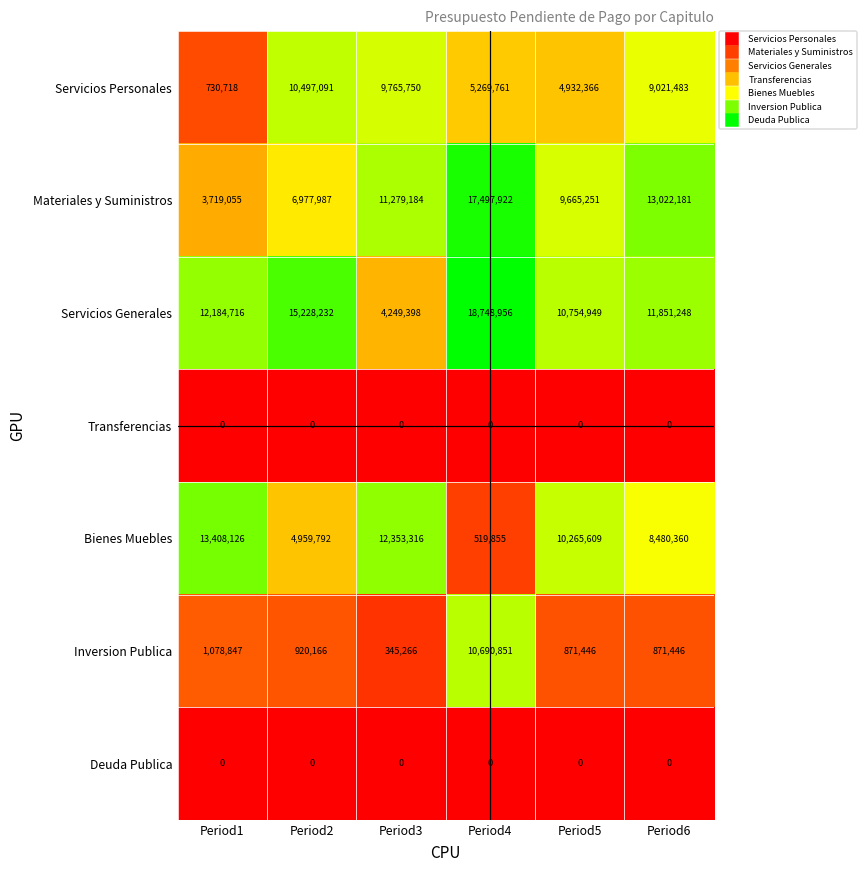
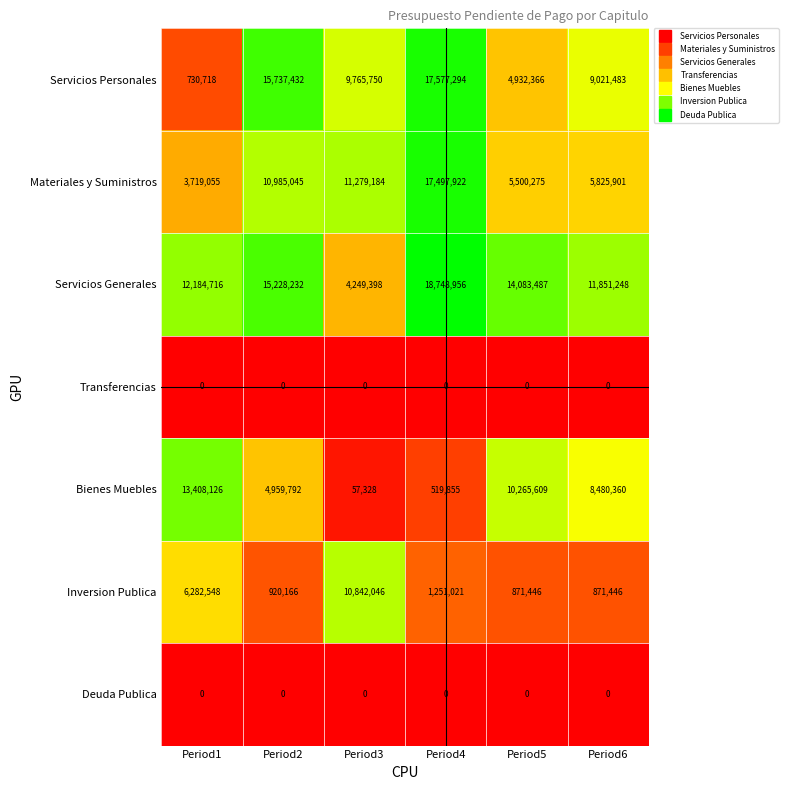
Servicios Personales, Period2: 10,497,091 -> 15,737,432
Servicios Personales, Period4: 5,269,761 -> 17,577,294
Materiales y Suministros, Period2: 6,977,987 -> 10,985,045
Materiales y Suministros, Period5: 9,665,251 -> 5,500,275
Materiales y Suministros, Period6: 13,022,181 -> 5,825,901
Servicios Generales, Period5: 10,754,949 -> 14,083,487
Bienes Muebles, Period3: 12,353,316 -> 57,328
Inversion Publica, Period1: 1,078,847 -> 6,282,548
Inversion Publica, Period3: 345,266 -> 10,842,046
Inversion Publica, Period4: 10,690,851 -> 1,251,021
